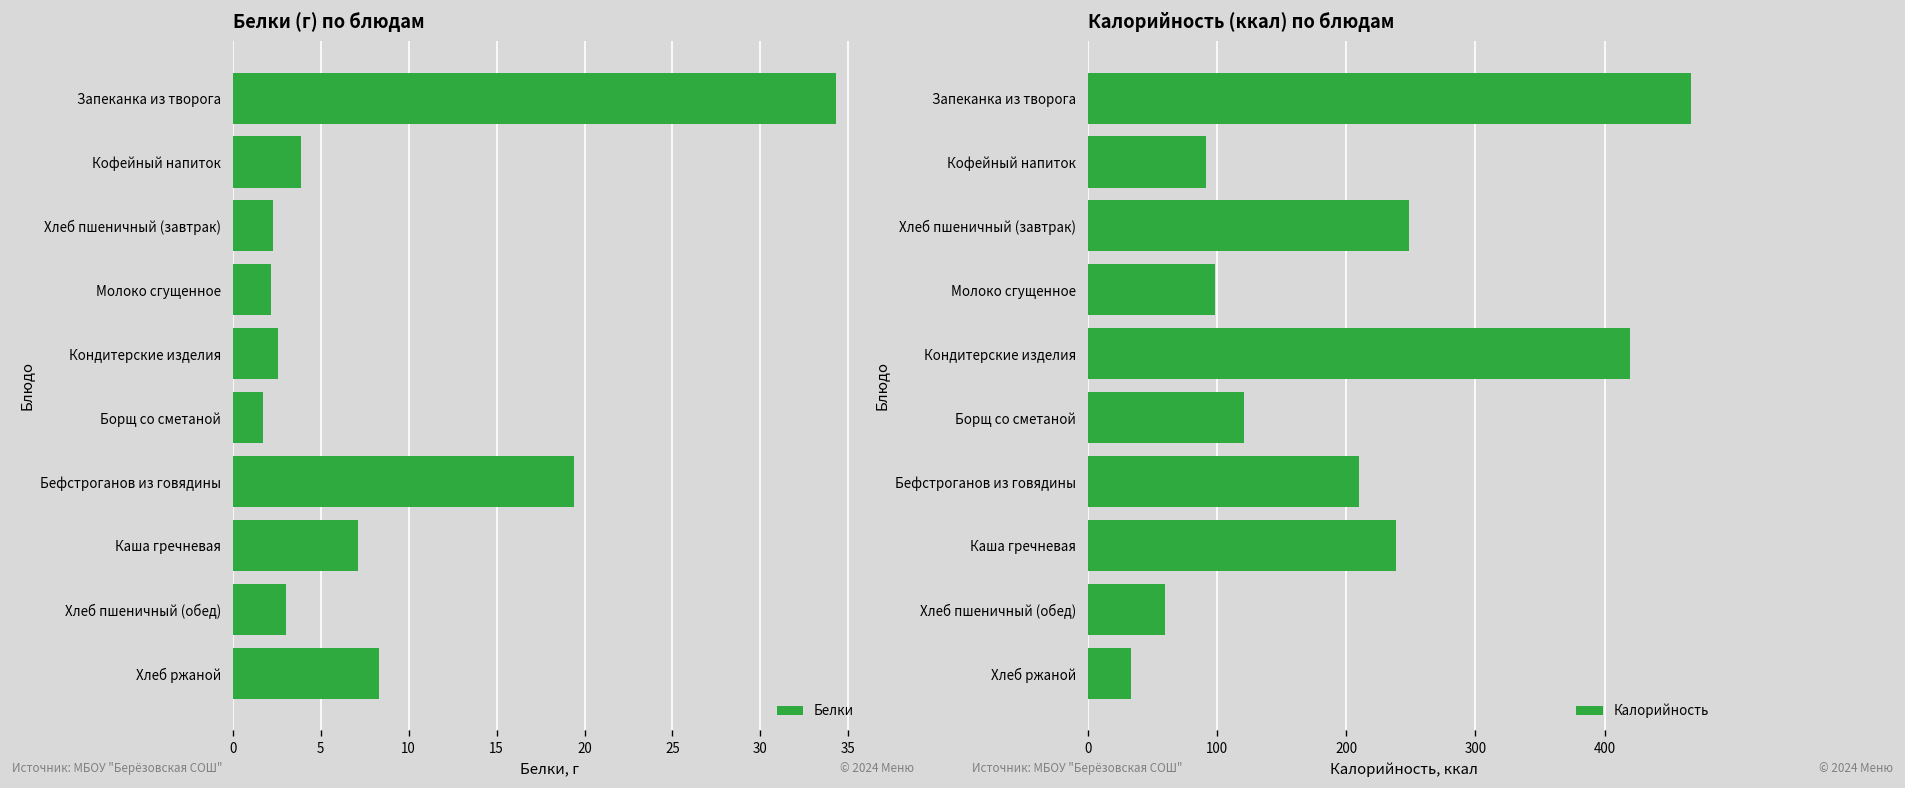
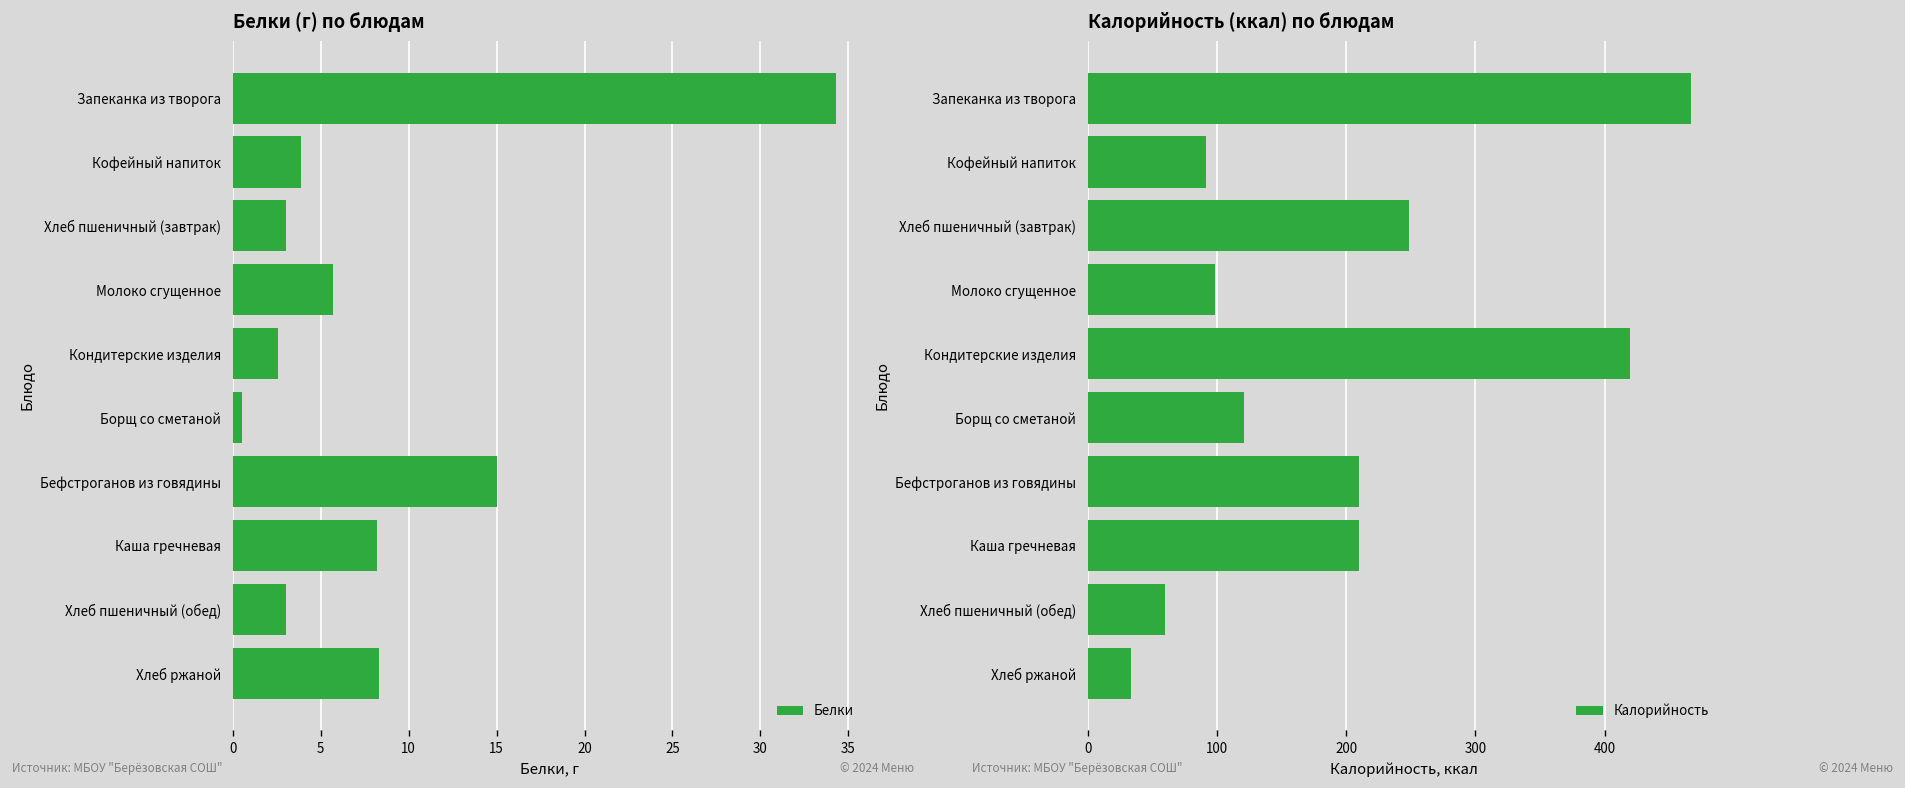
Белки (г) по блюдам, Хлеб пшеничный (завтрак): 2.3 -> 3.0
Белки (г) по блюдам, Молоко сгущенное: 2.2 -> 5.7
Белки (г) по блюдам, Борщ со сметаной: 1.7 -> 0.5
Белки (г) по блюдам, Бефстроганов из говядины: 19.4 -> 15.0
Белки (г) по блюдам, Каша гречневая: 7.1 -> 8.2
Калорийность (ккал) по блюдам, Каша гречневая: 239 -> 210
